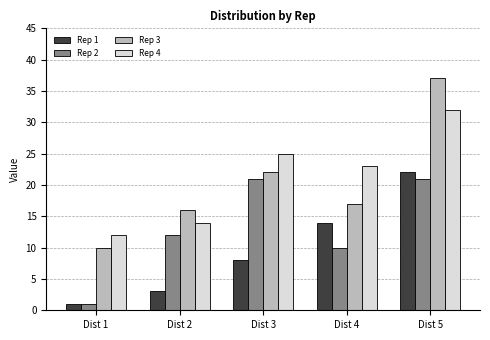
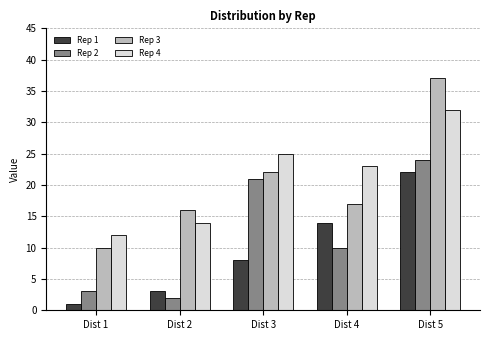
Rep 2, Dist 1: 1 -> 3
Rep 2, Dist 2: 12 -> 2
Rep 2, Dist 5: 21 -> 24
